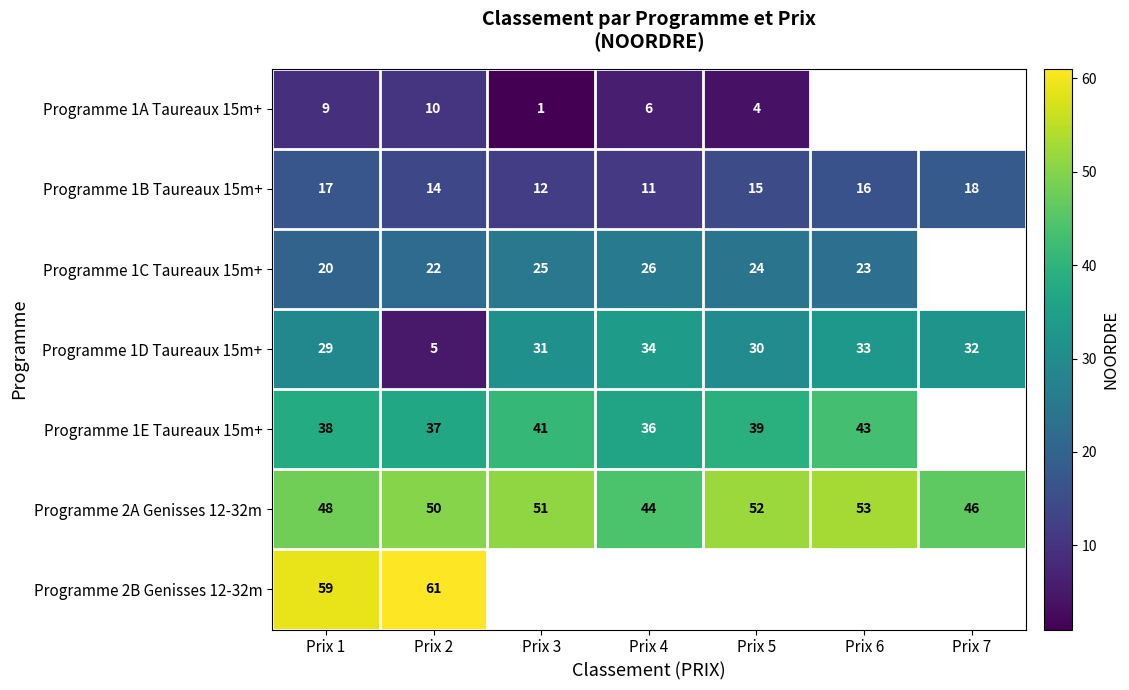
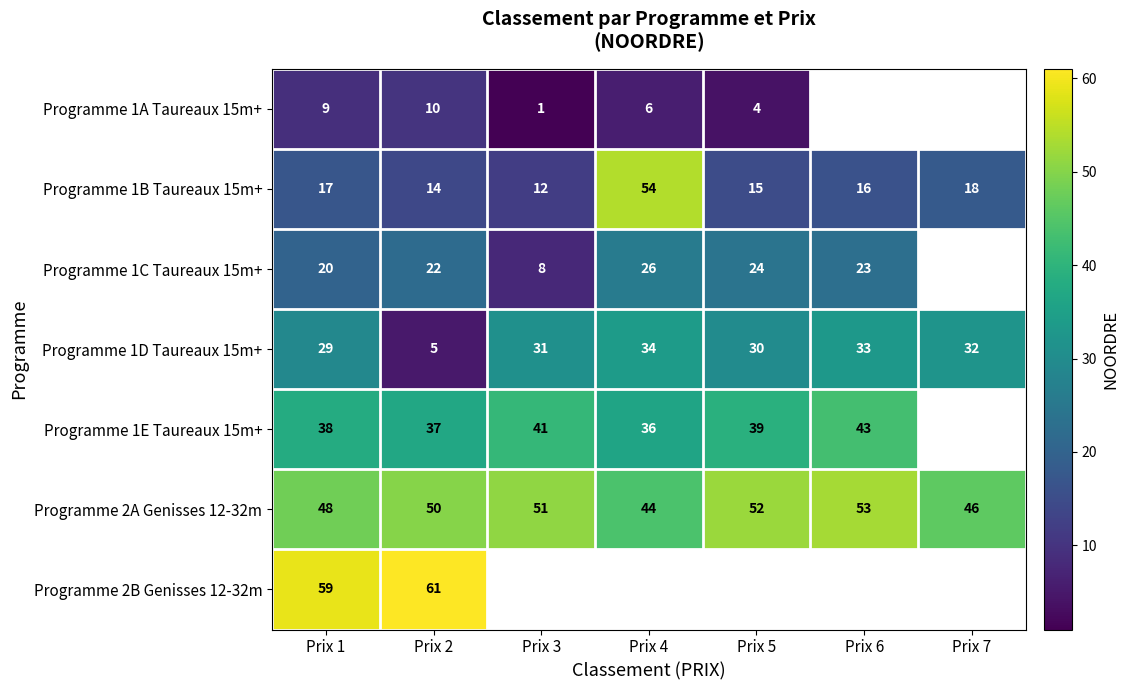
Programme 1B Taureaux 15m+, Prix 4: 11 -> 54
Programme 1C Taureaux 15m+, Prix 3: 25 -> 8
